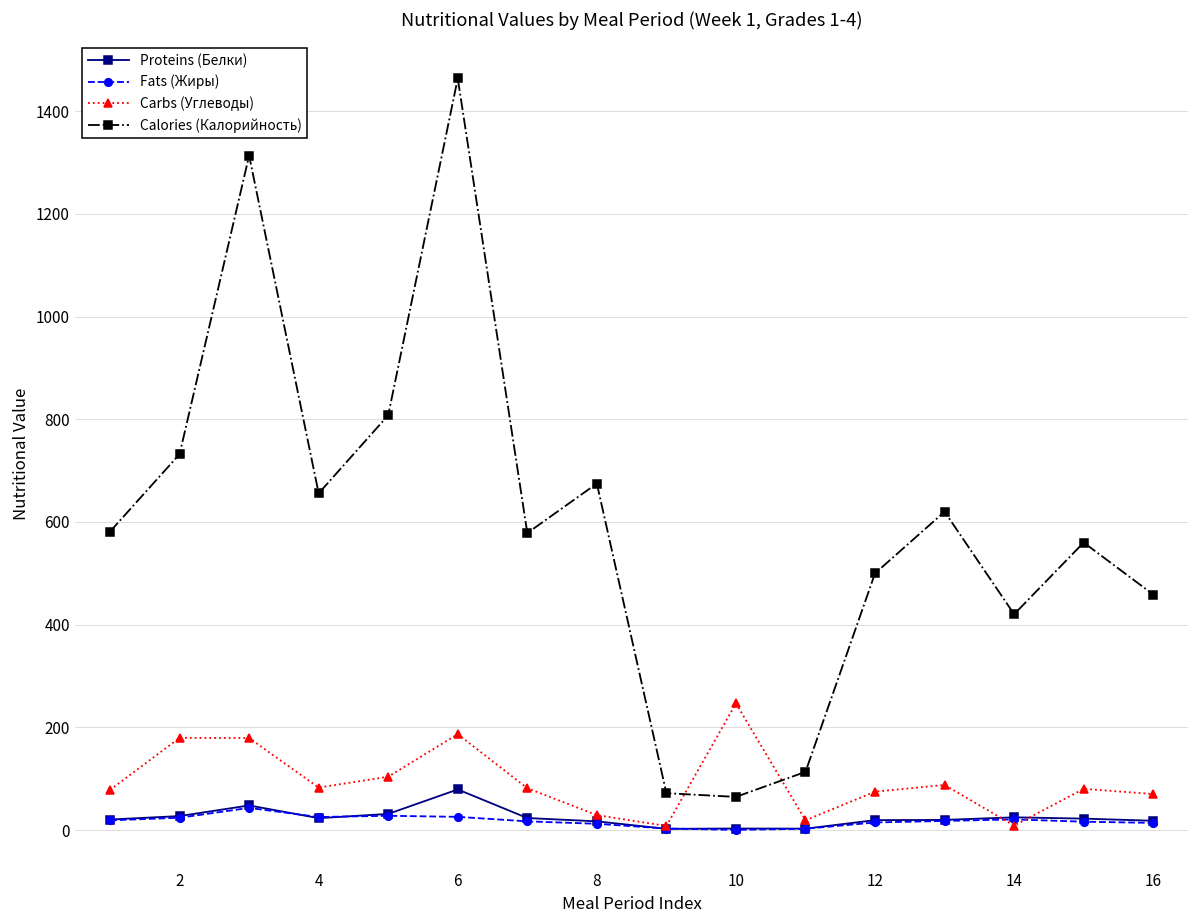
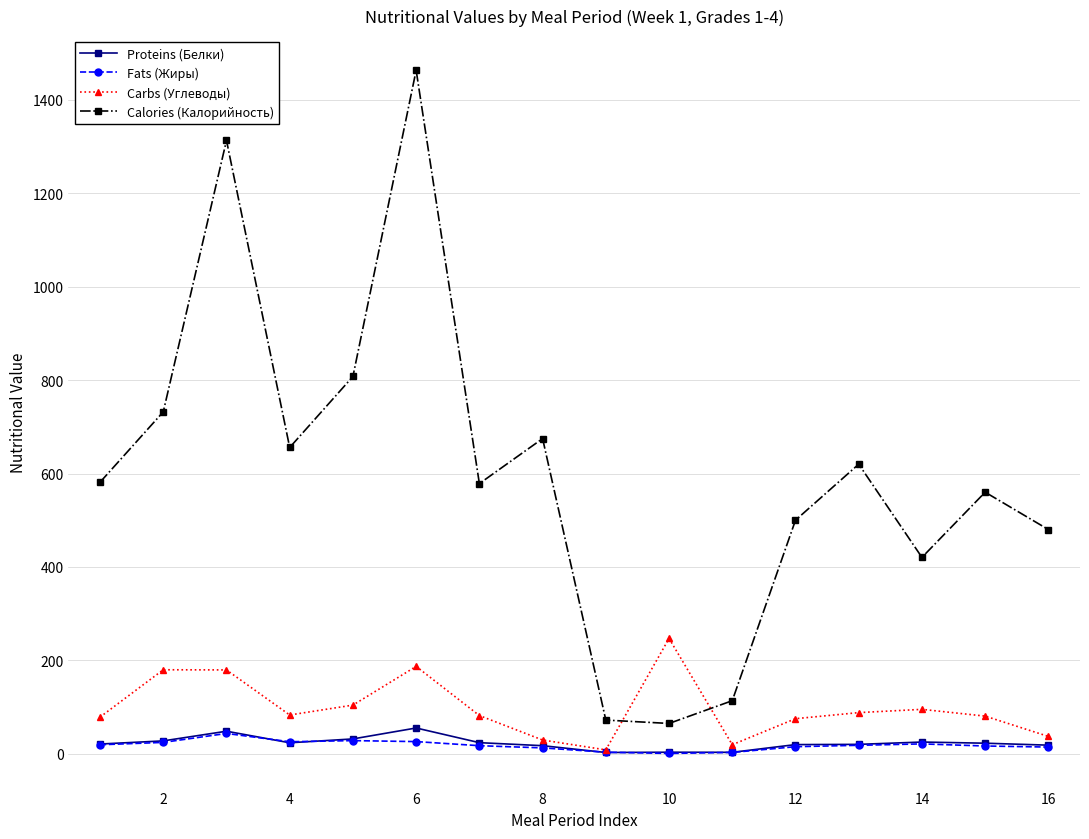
Proteins (Белки), 6: 80 -> 60
Carbs (Углеводы), 14: 10 -> 100
Carbs (Углеводы), 16: 70 -> 40
Calories (Калорийность), 16: 460 -> 480
